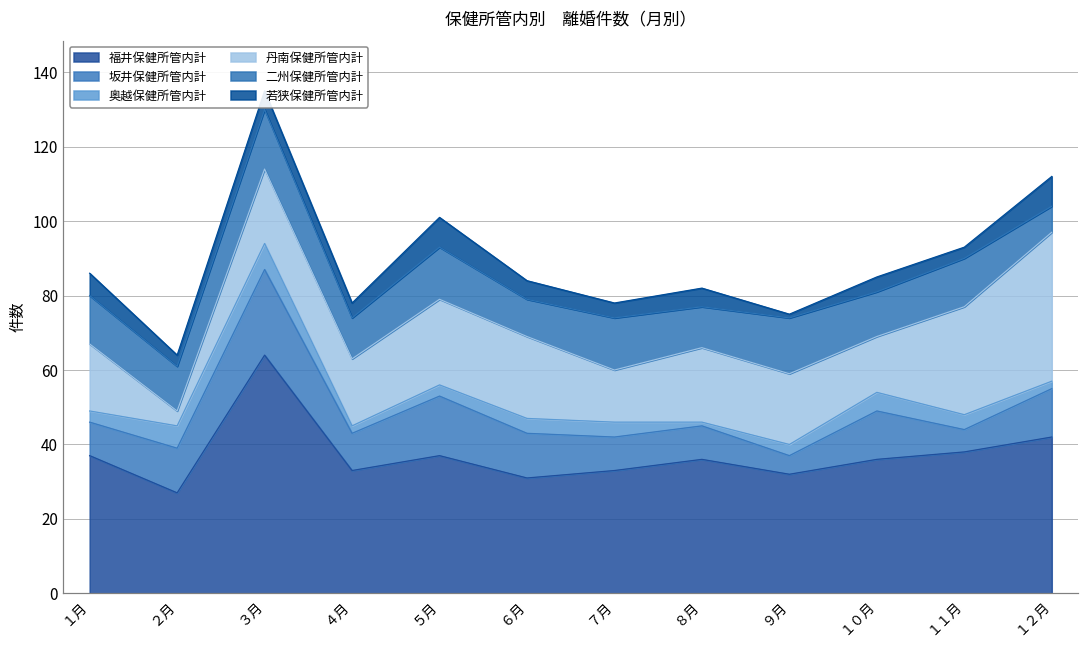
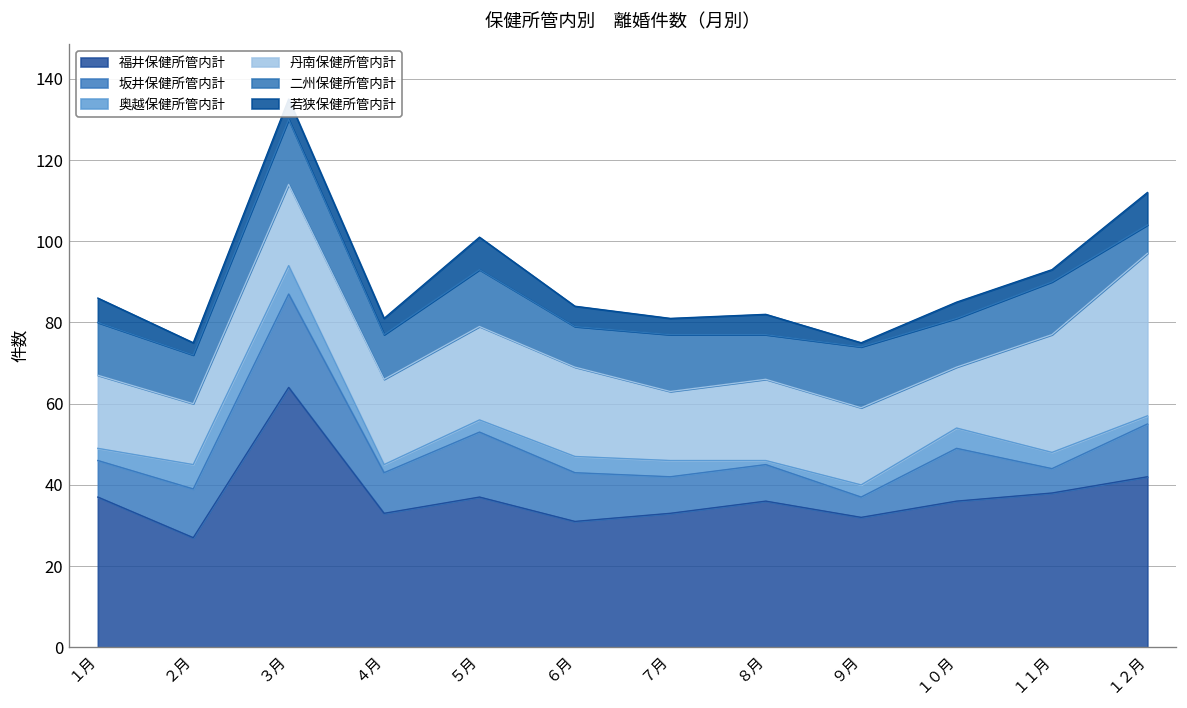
丹南保健所管内計, ２月: 4 -> 15
丹南保健所管内計, ４月: 18 -> 21
丹南保健所管内計, ７月: 14 -> 17
